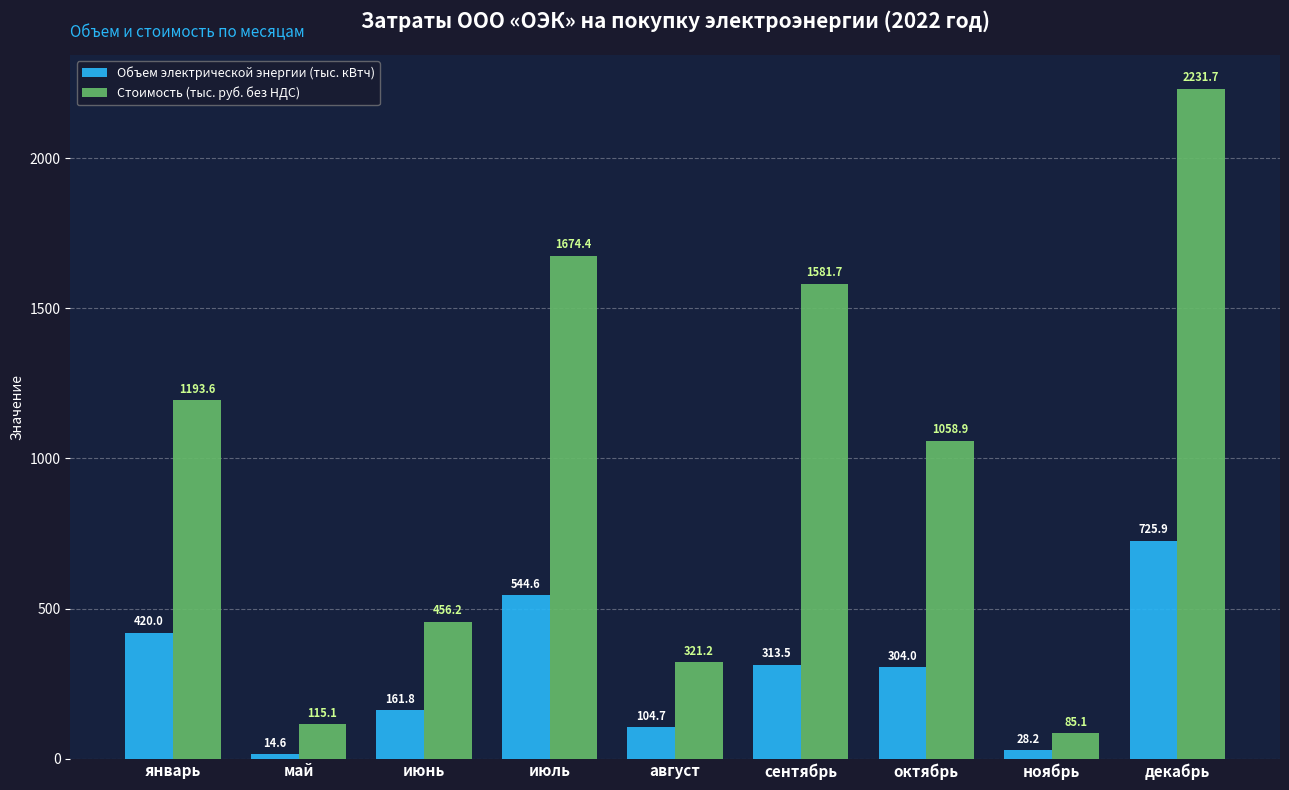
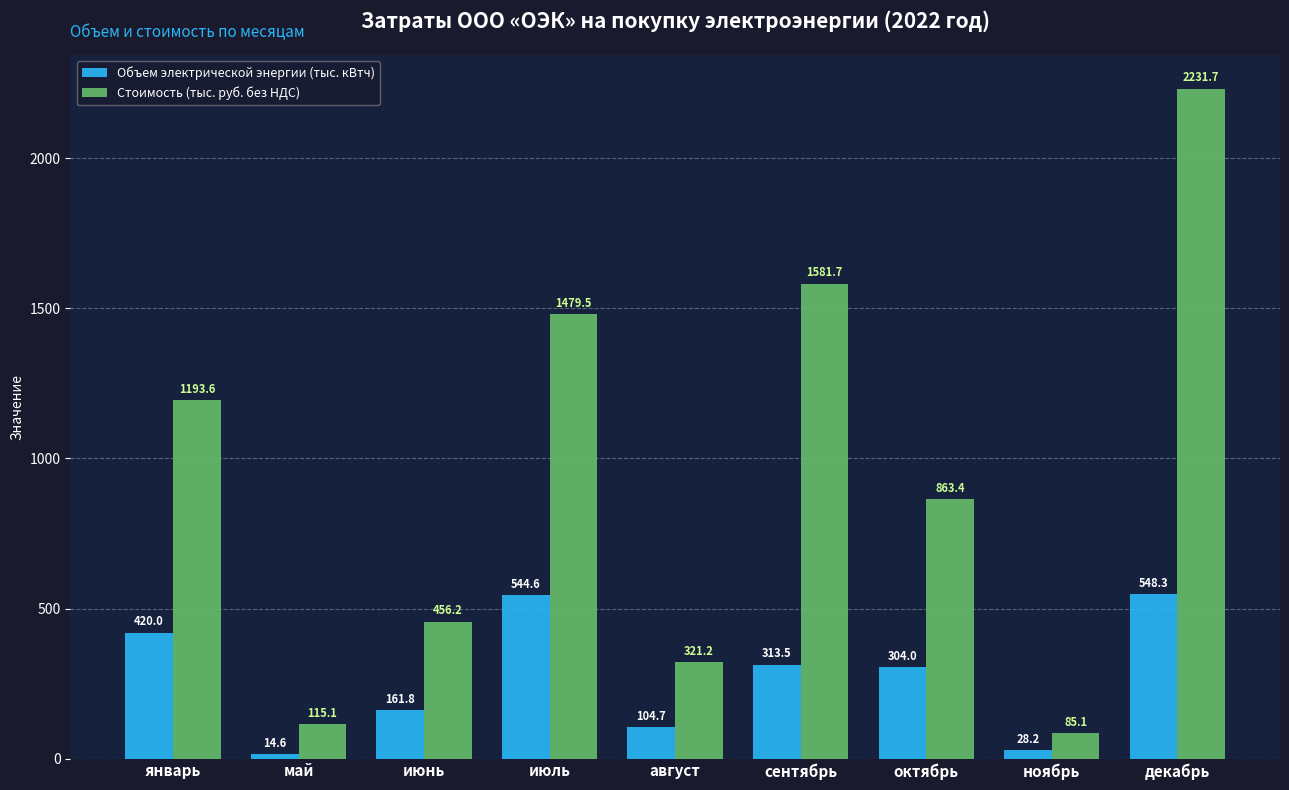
Стоимость (тыс. руб. без НДС), июль: 1674.4 -> 1479.5
Стоимость (тыс. руб. без НДС), октябрь: 1058.9 -> 863.4
Объем электрической энергии (тыс. кВтч), декабрь: 725.9 -> 548.3
